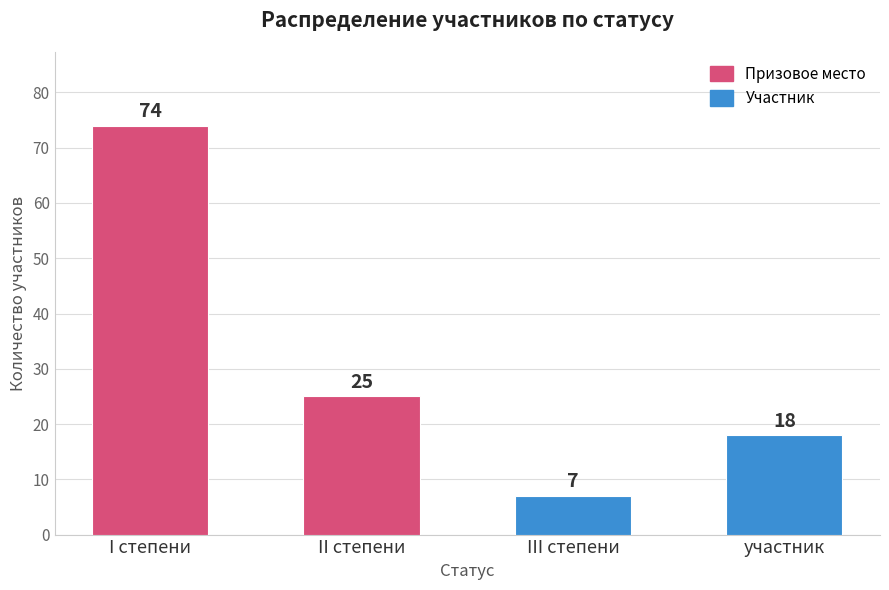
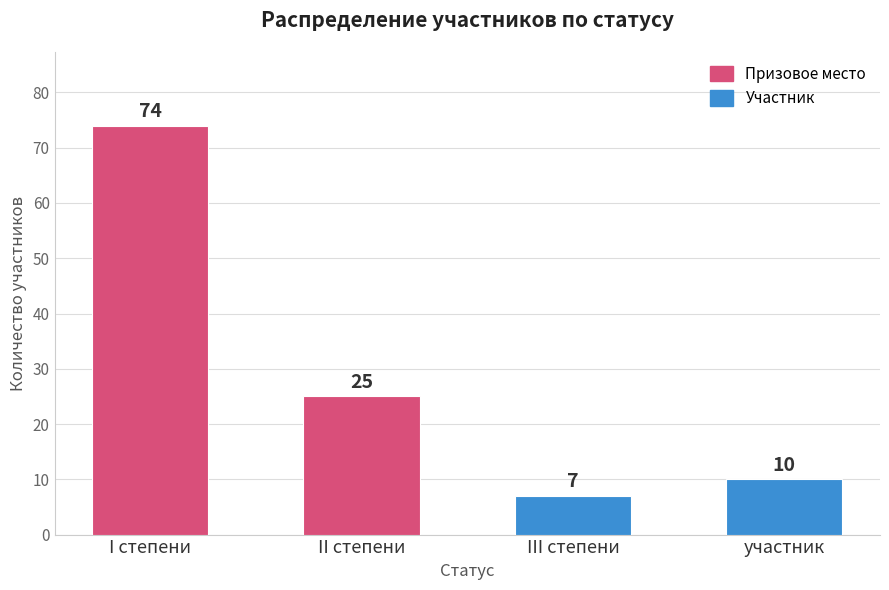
участник: 18 -> 10
